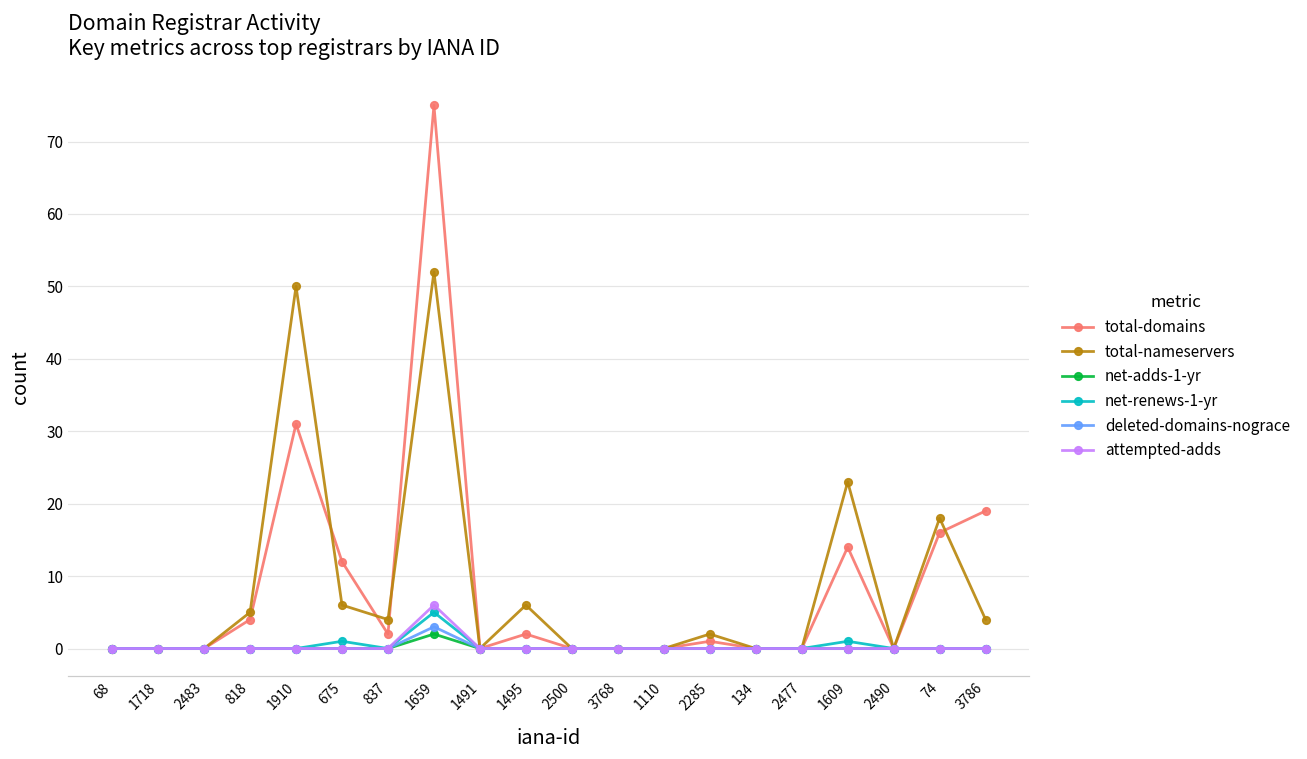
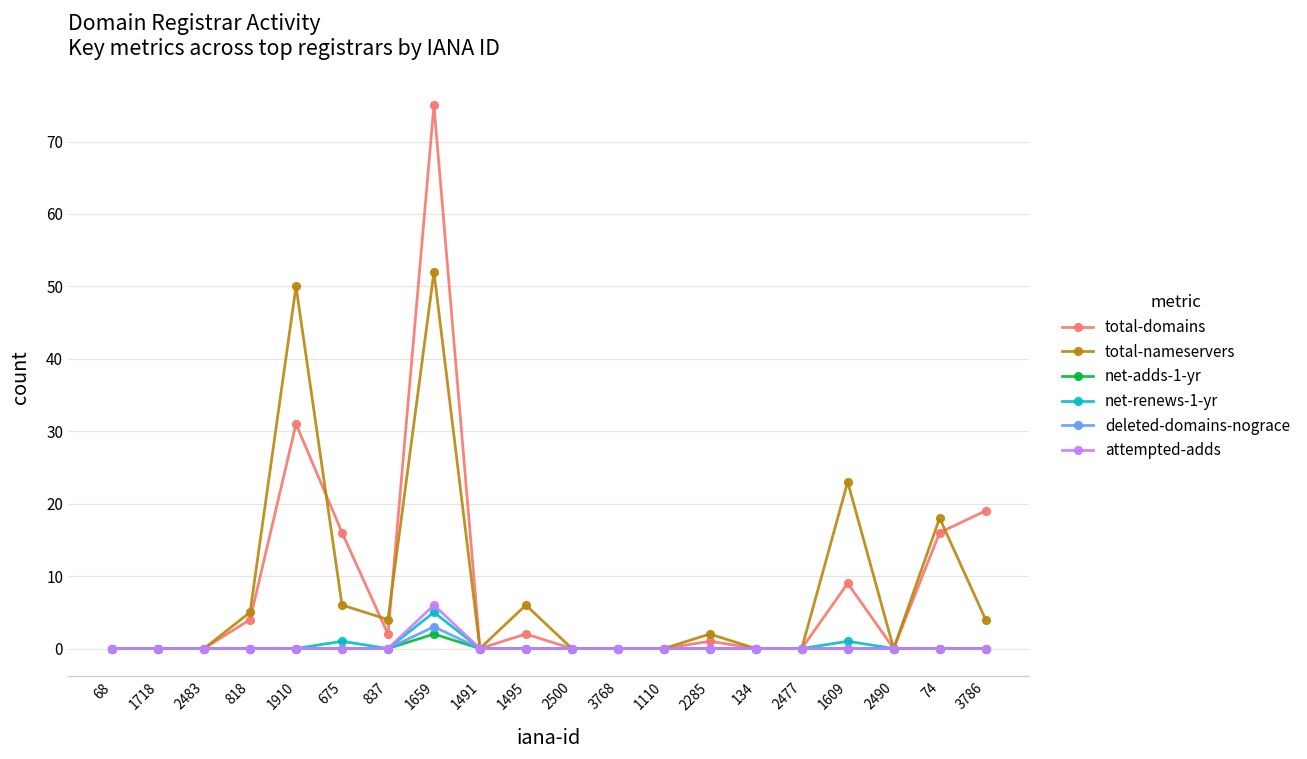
total-domains, 675: 12 -> 16
total-domains, 1609: 14 -> 9
